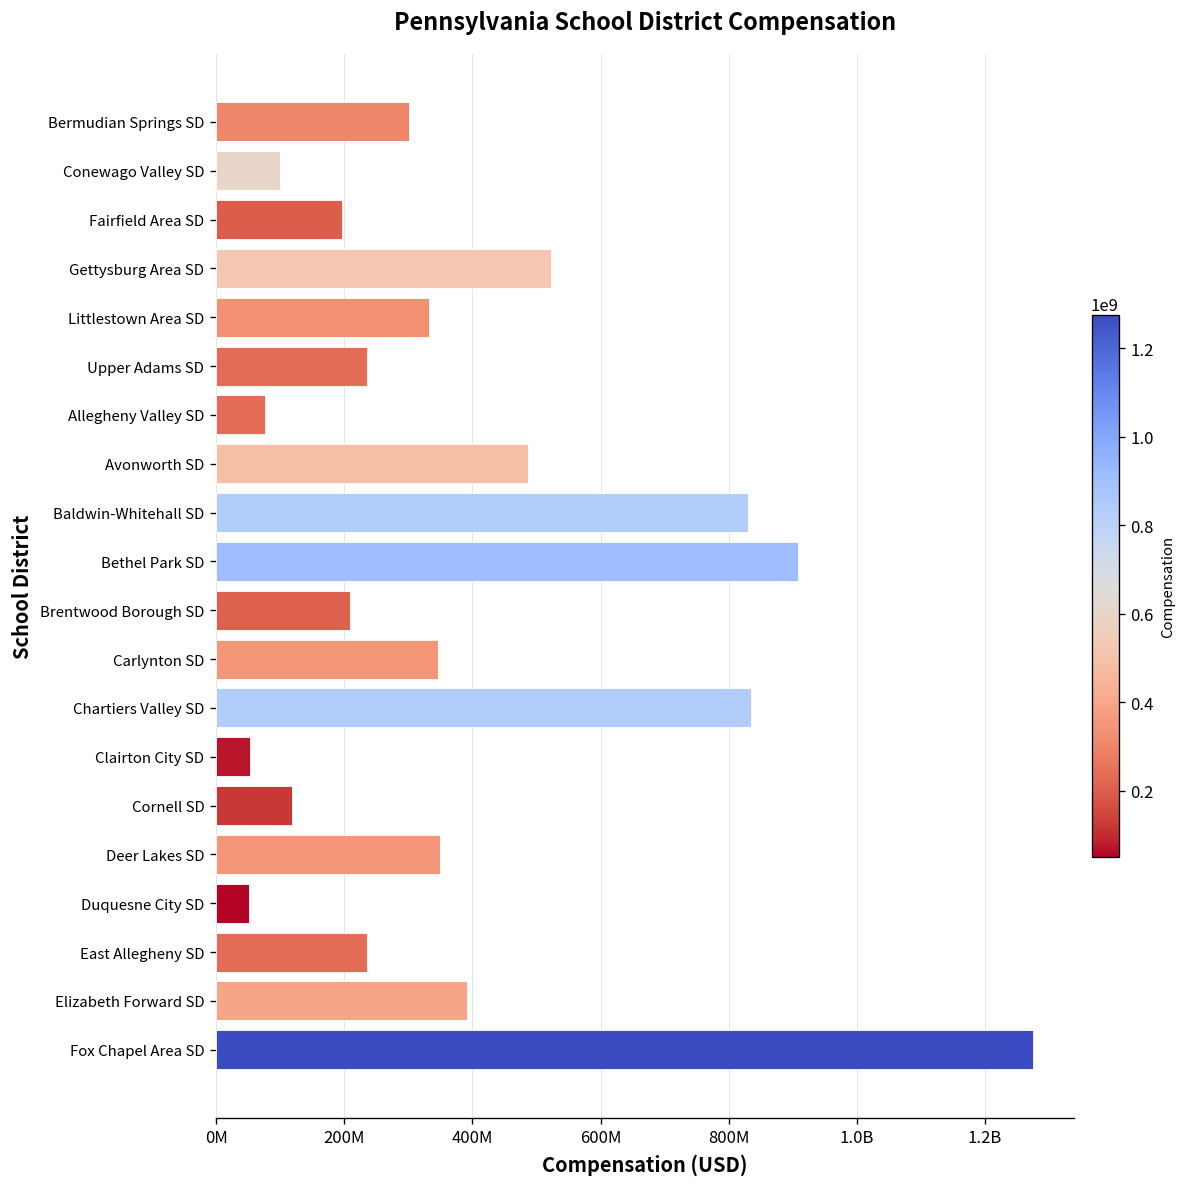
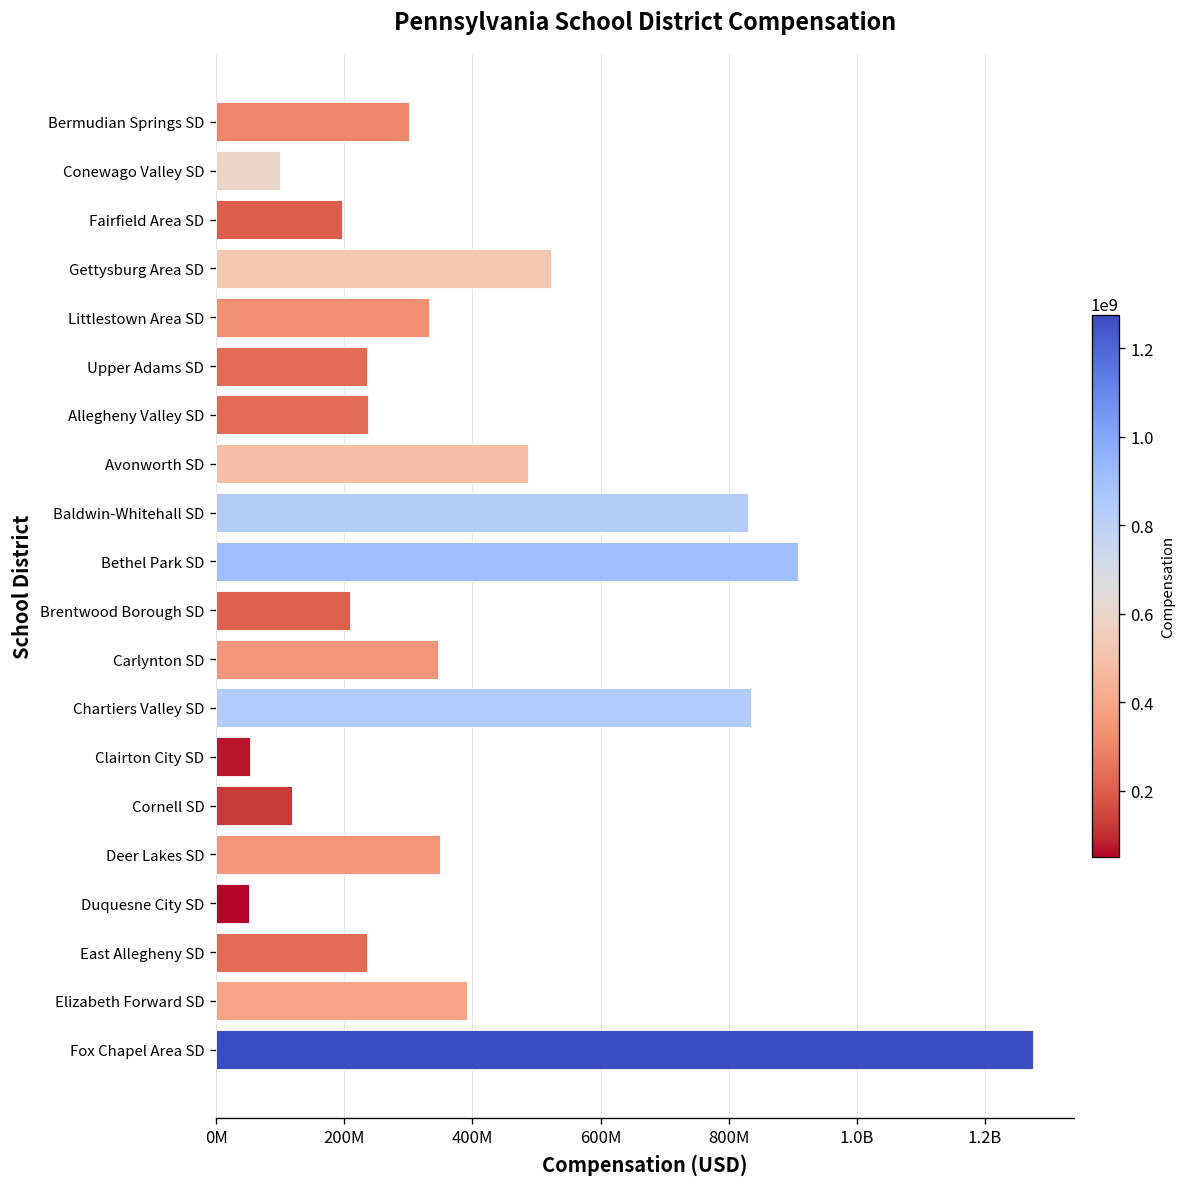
Allegheny Valley SD: 80000000 -> 240000000
